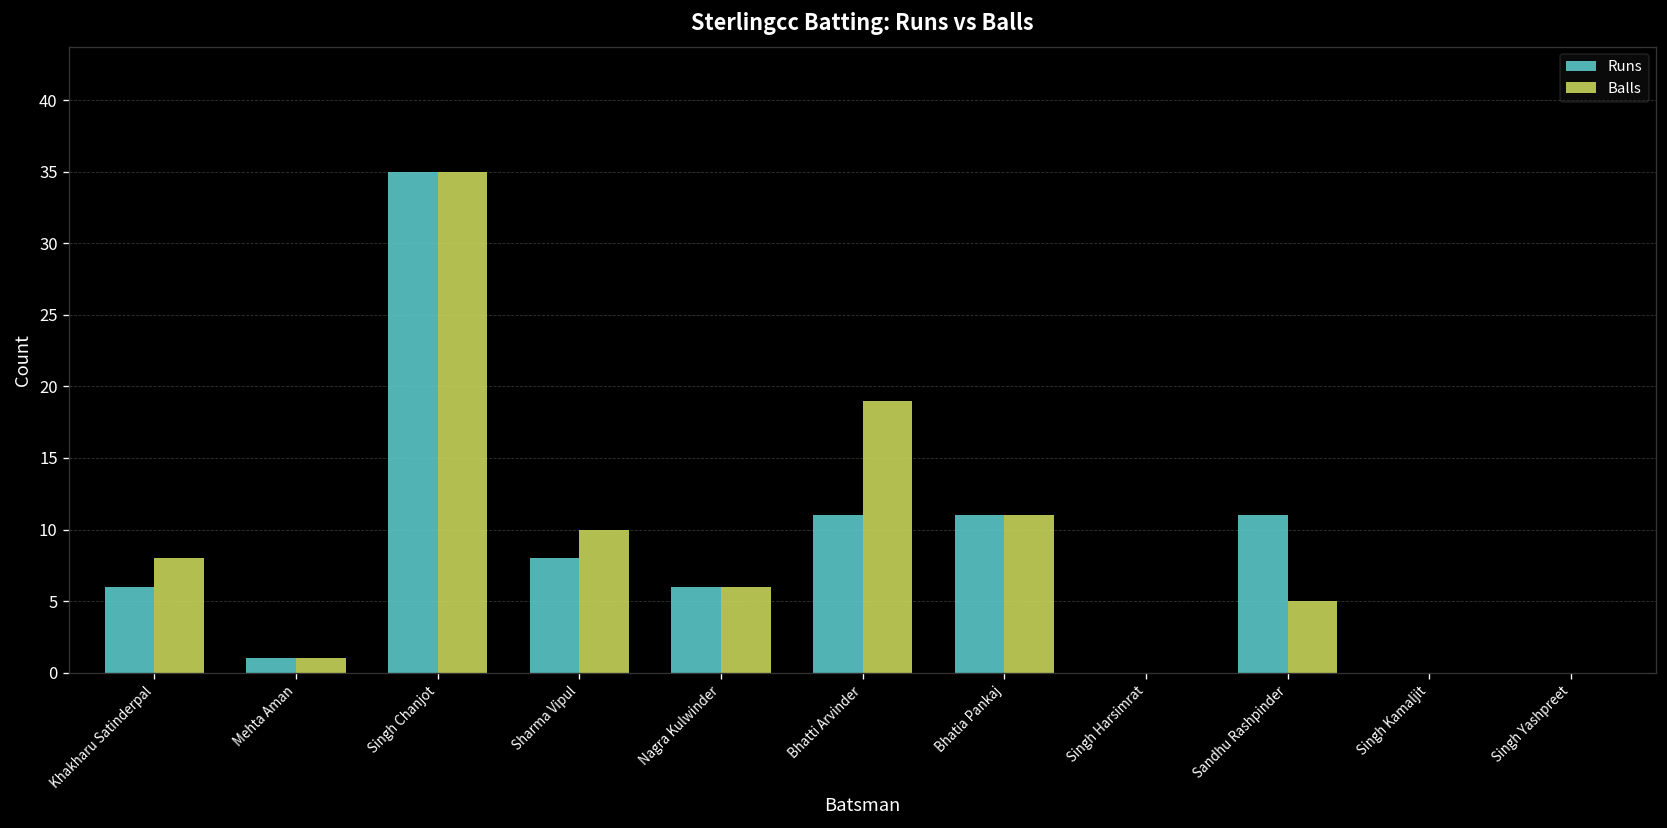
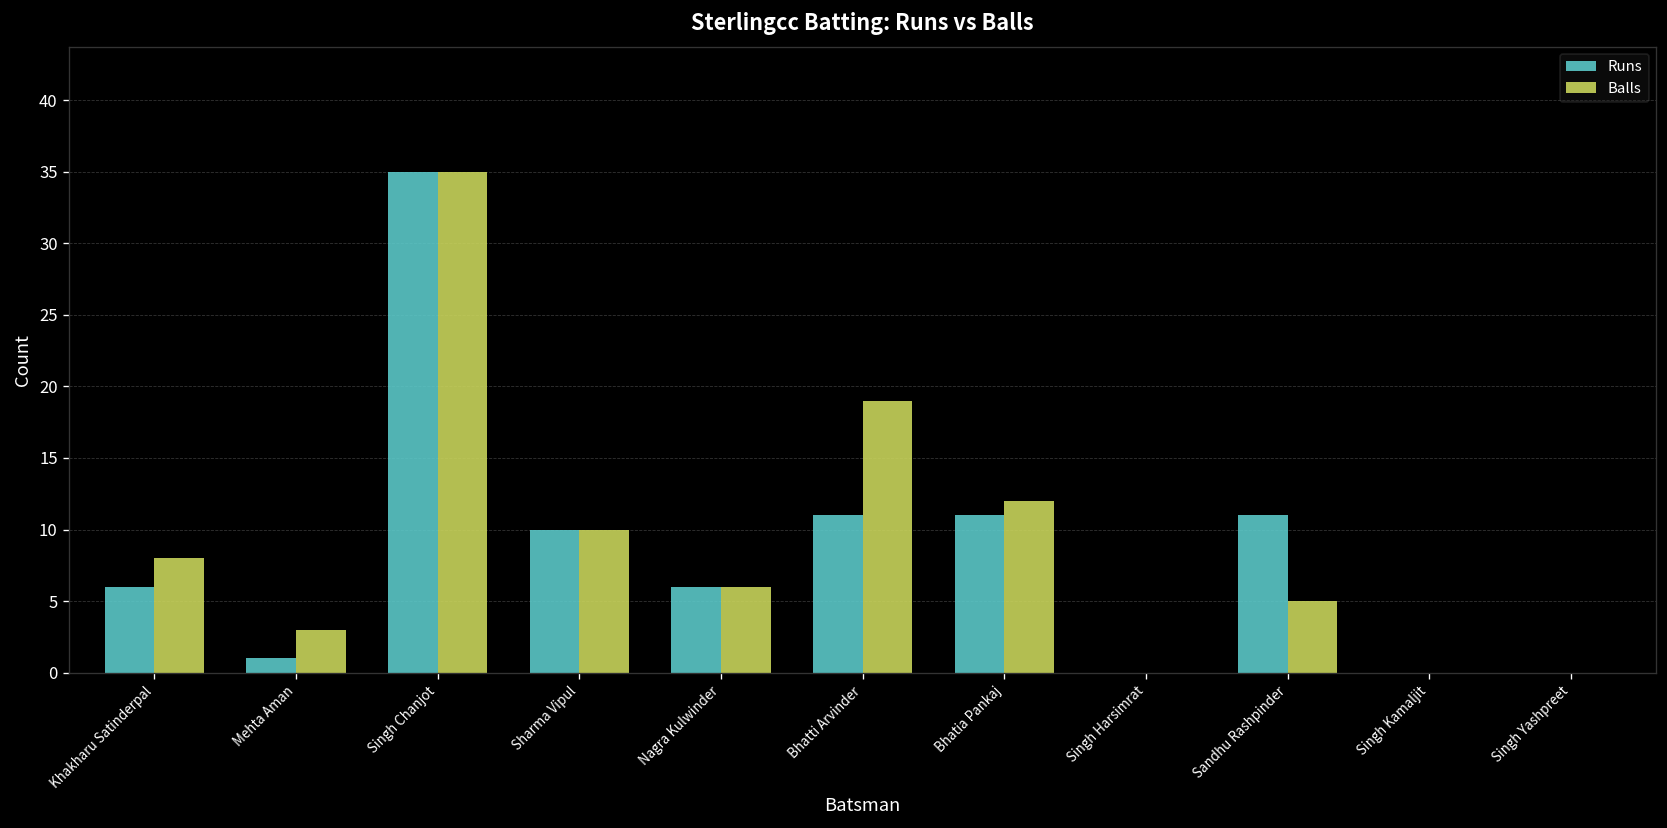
Balls, Mehta Aman: 1 -> 3
Runs, Sharma Vipul: 8 -> 10
Balls, Bhatia Pankaj: 11 -> 12
